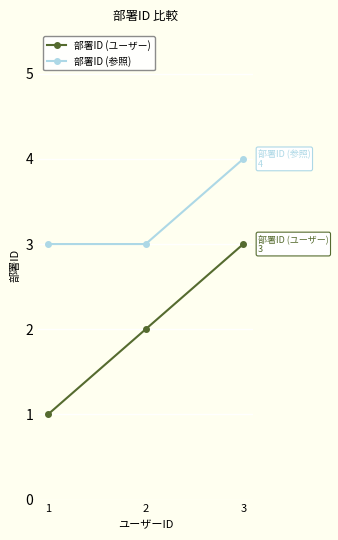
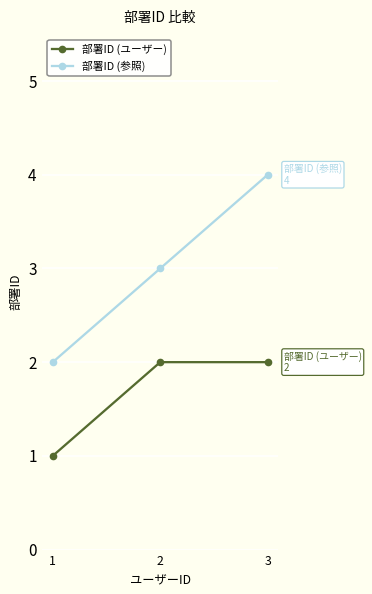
部署ID (参照), 1: 3 -> 2
部署ID (ユーザー), 3: 3 -> 2
